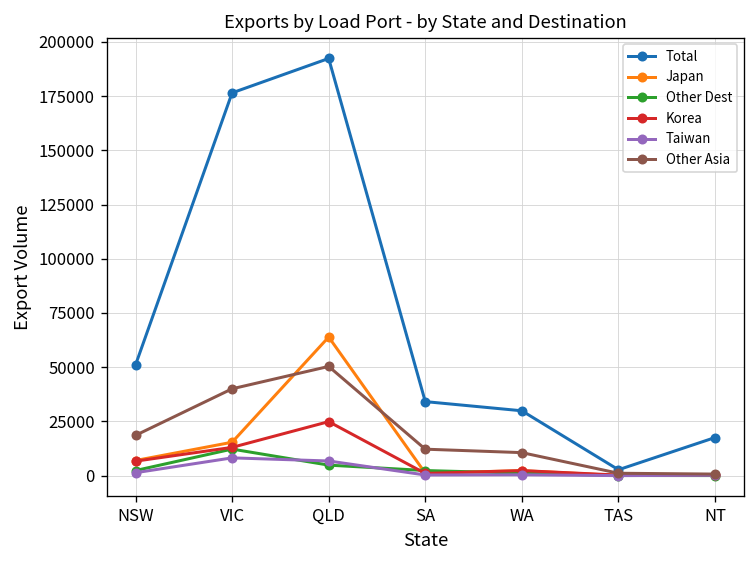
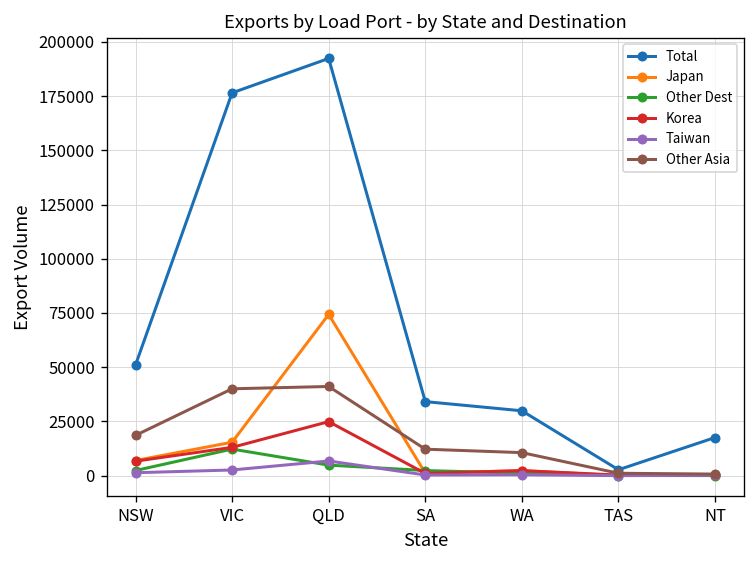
Taiwan, VIC: 8000 -> 3000
Japan, QLD: 64000 -> 74000
Other Asia, QLD: 50000 -> 41000
